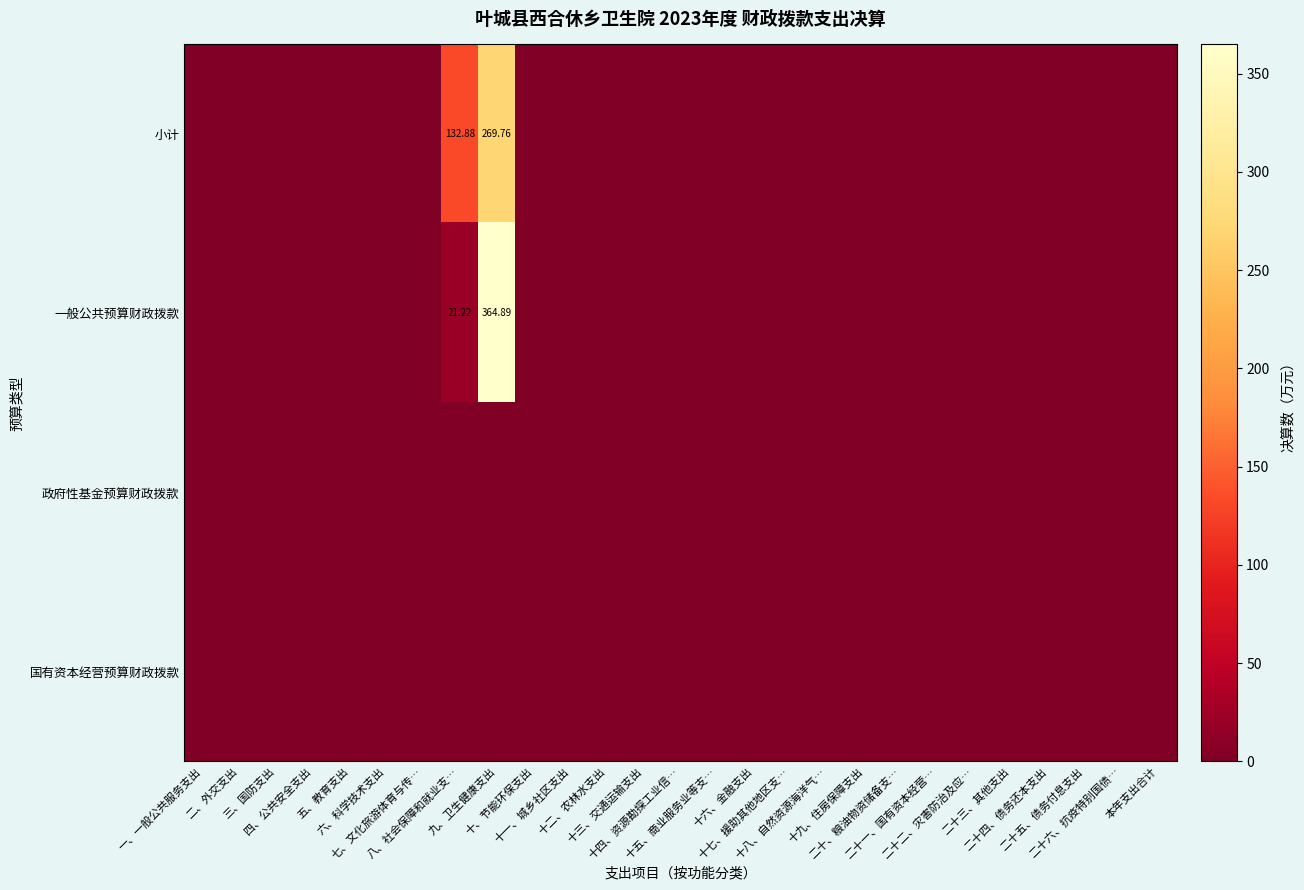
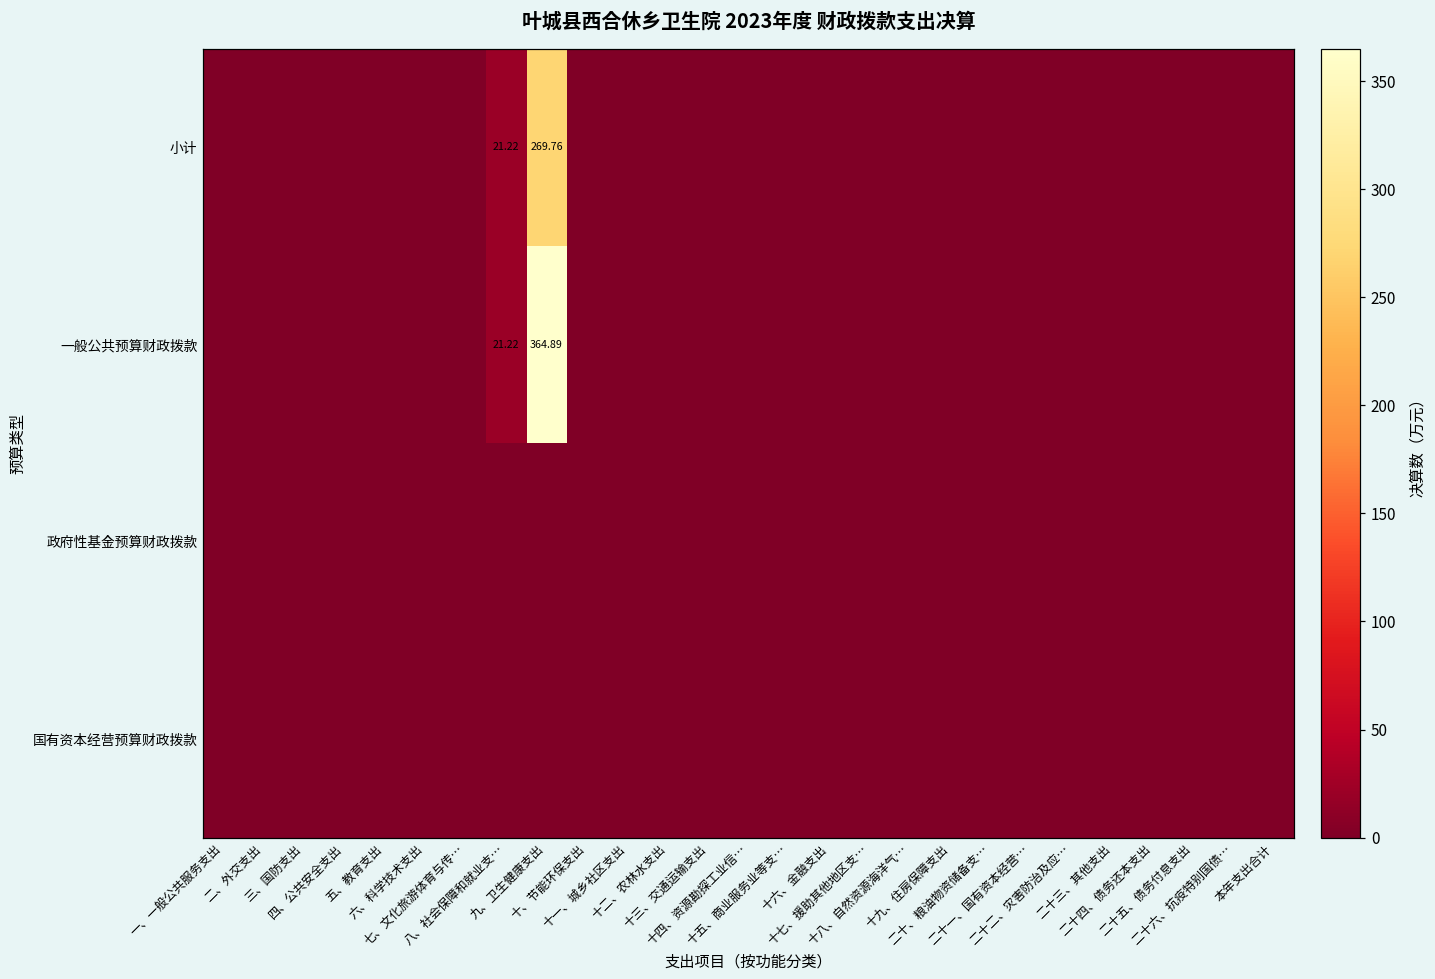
小计, 八、社会保障和就业支…: 132.88 -> 21.22
